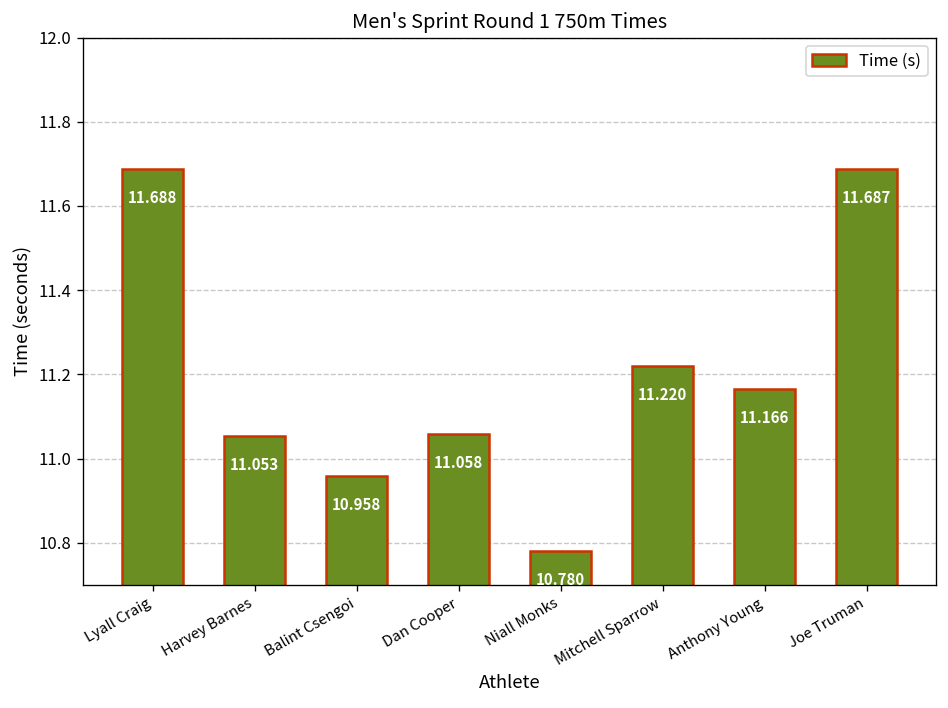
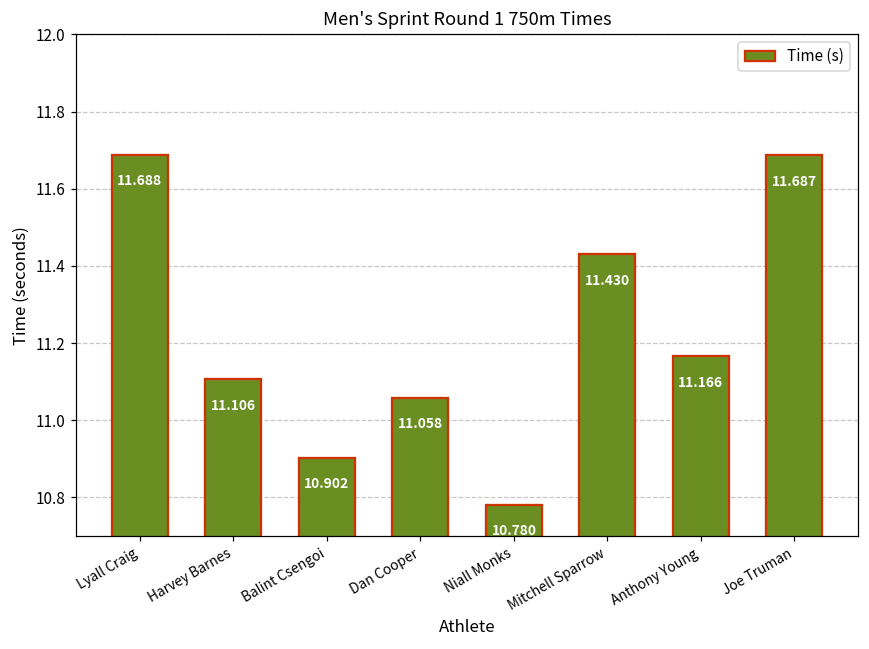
Harvey Barnes: 11.053 -> 11.106
Balint Csengoi: 10.958 -> 10.902
Mitchell Sparrow: 11.220 -> 11.430
